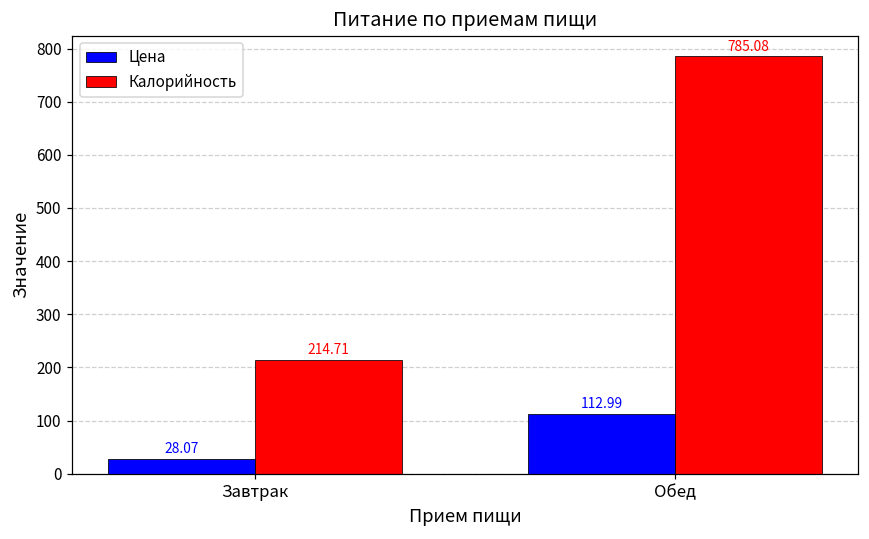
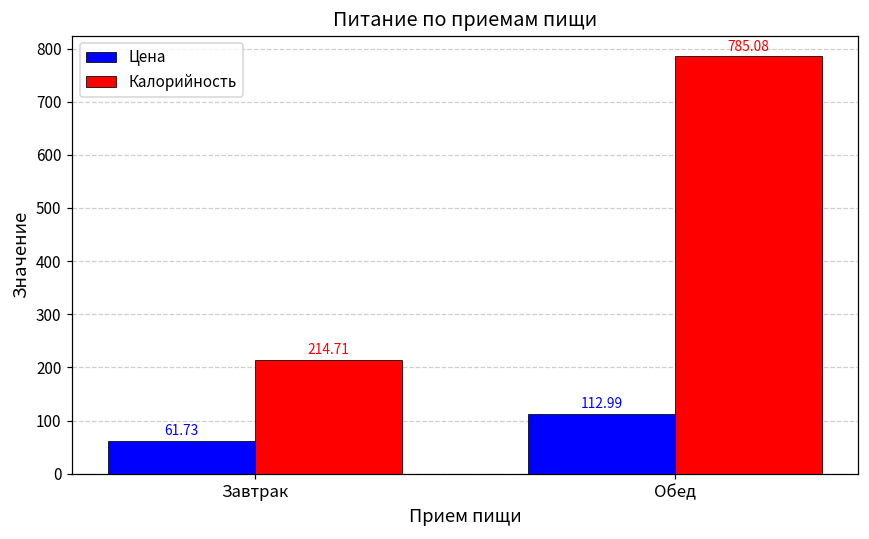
Цена, Завтрак: 28.07 -> 61.73
